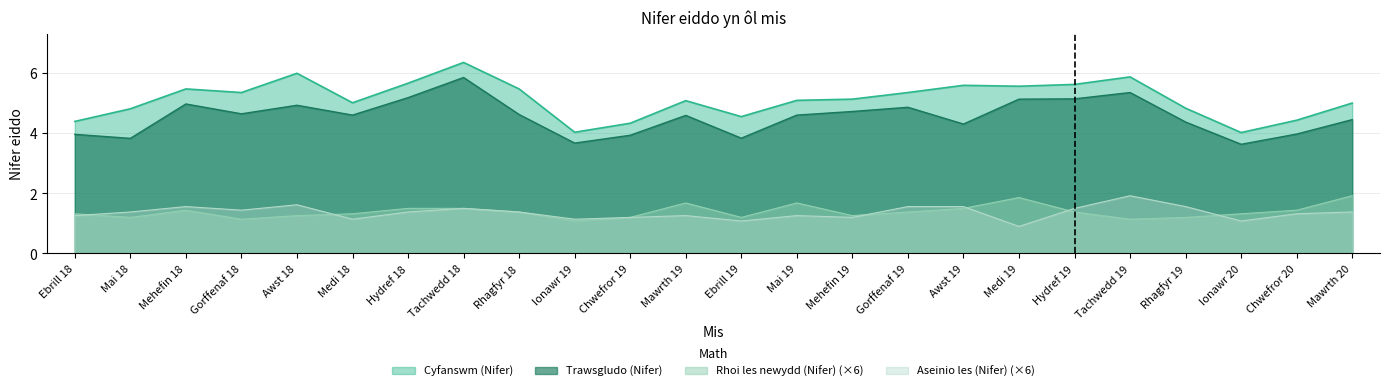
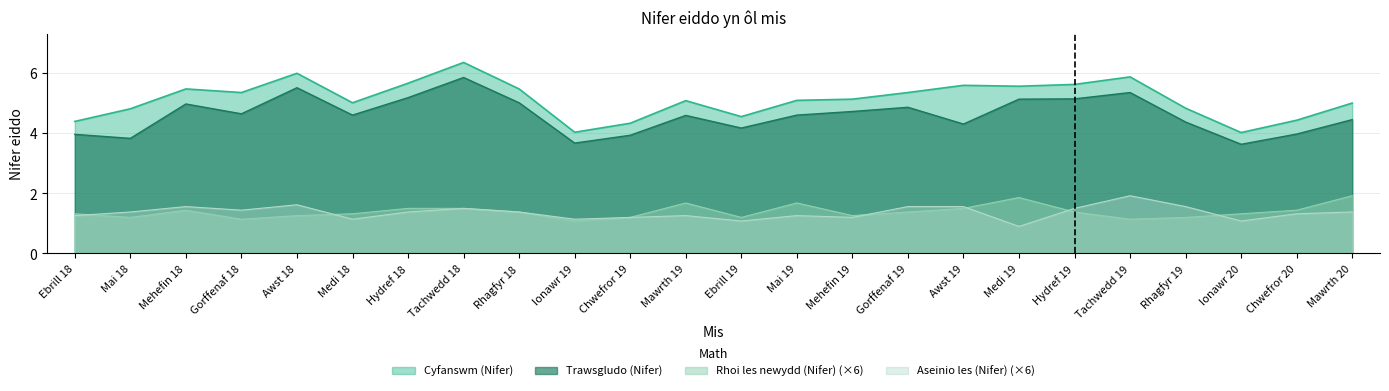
Trawsgludo (Nifer), Awst 18: 4.9 -> 5.5
Trawsgludo (Nifer), Rhagfyr 18: 4.6 -> 5.0
Trawsgludo (Nifer), Ebrill 19: 3.8 -> 4.2
